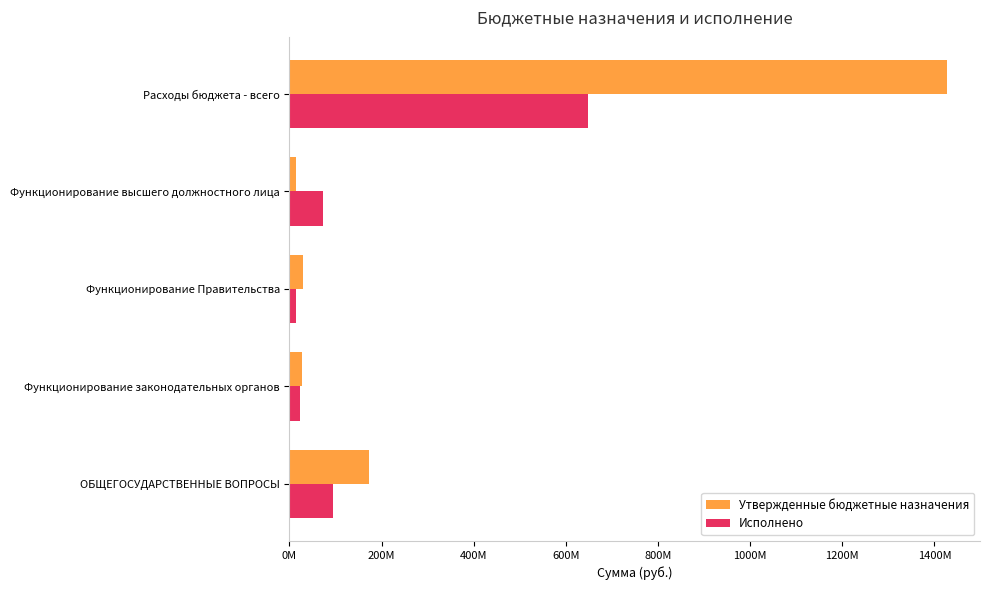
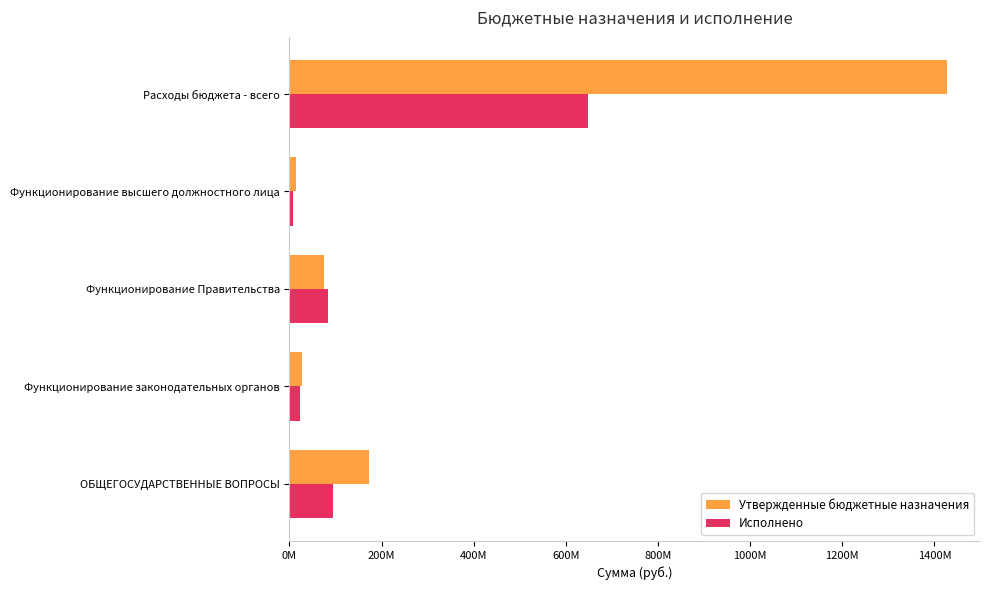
Исполнено, Функционирование высшего должностного лица: 70000000 -> 10000000
Утвержденные бюджетные назначения, Функционирование Правительства: 30000000 -> 80000000
Исполнено, Функционирование Правительства: 10000000 -> 80000000
